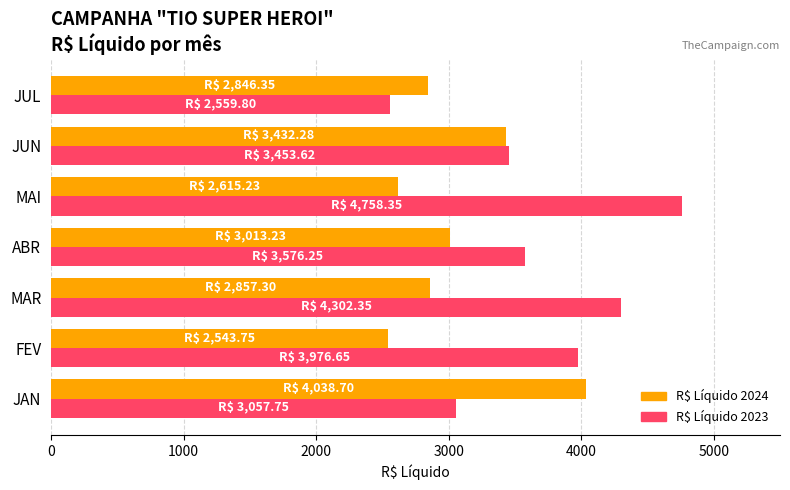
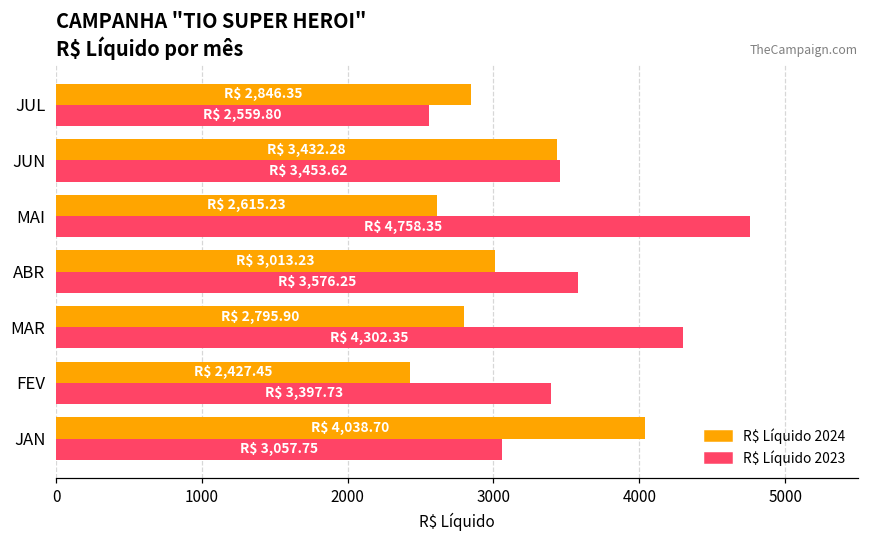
R$ Líquido 2024, MAR: 2,857.30 -> 2,795.90
R$ Líquido 2024, FEV: 2,543.75 -> 2,427.45
R$ Líquido 2023, FEV: 3,976.65 -> 3,397.73
